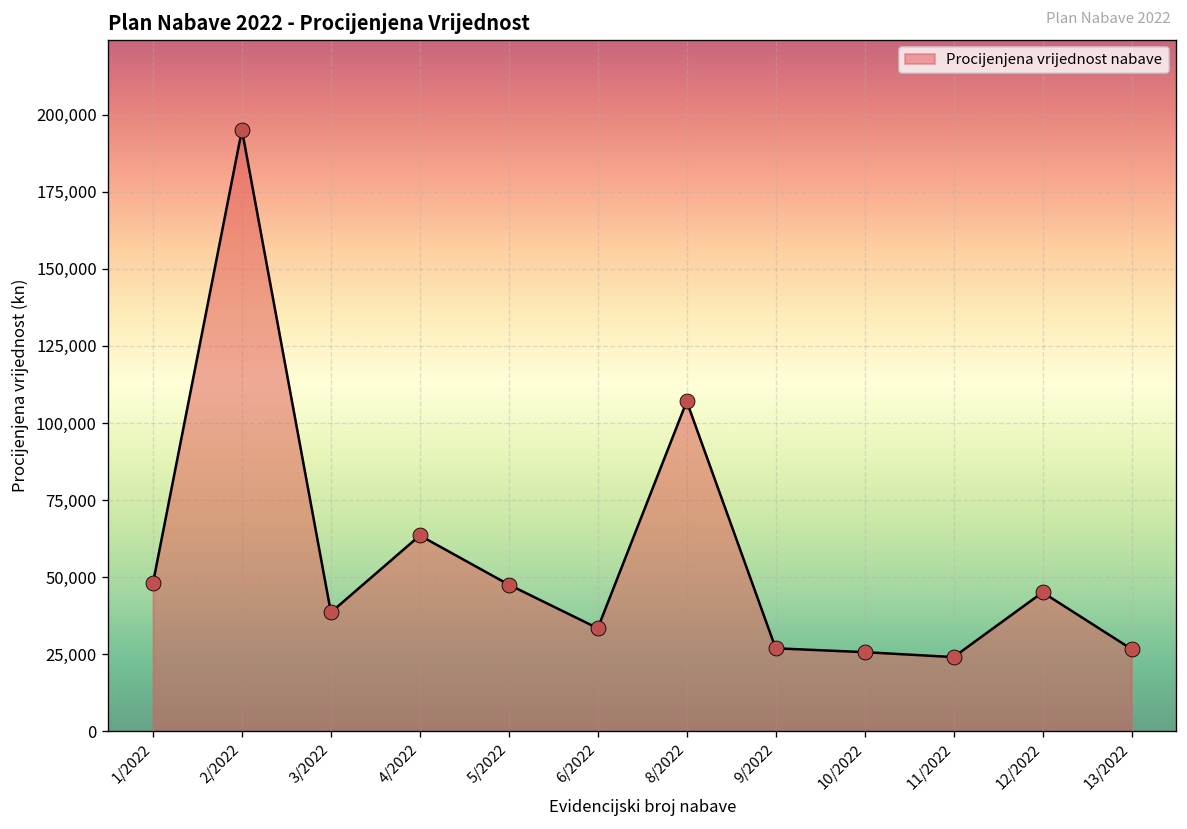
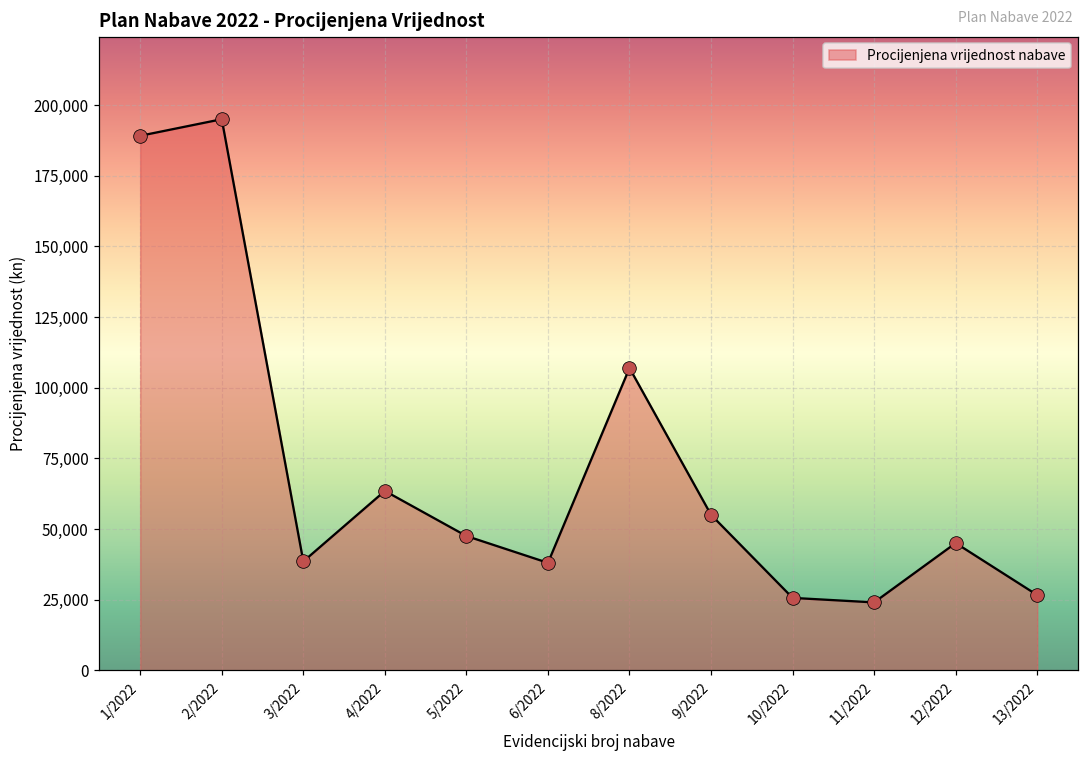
1/2022: 48,000 -> 189,000
6/2022: 33,000 -> 38,000
9/2022: 27,000 -> 55,000
